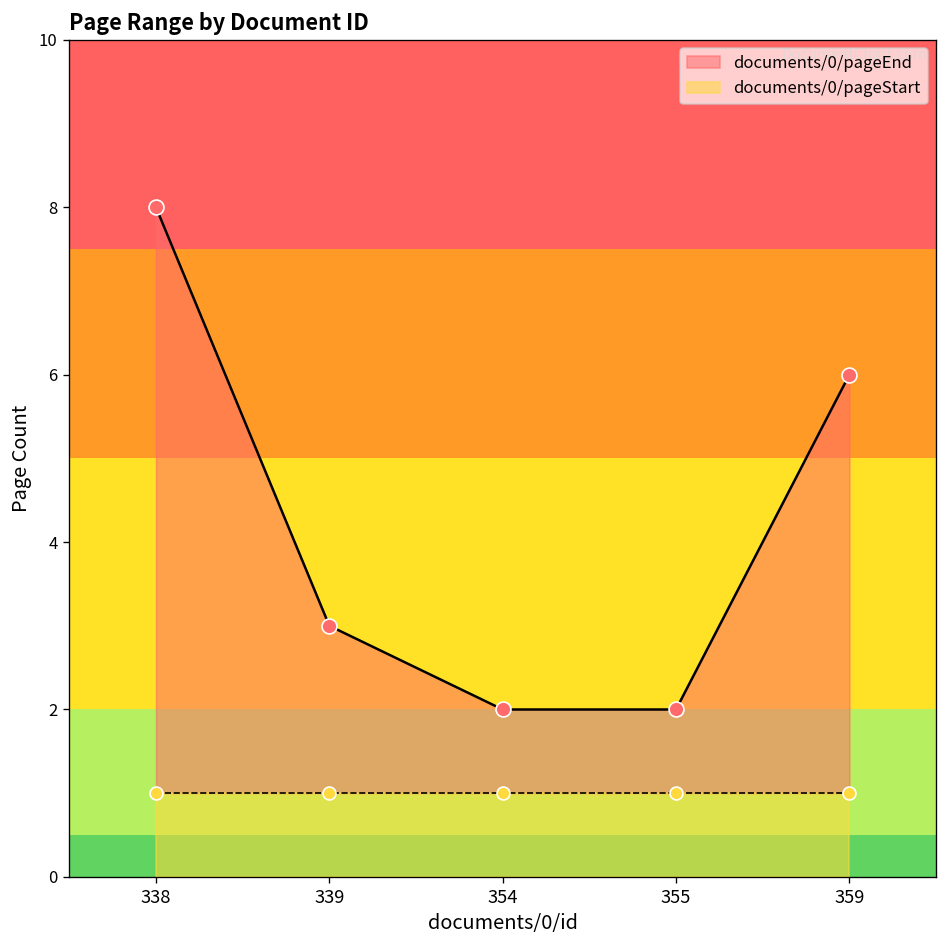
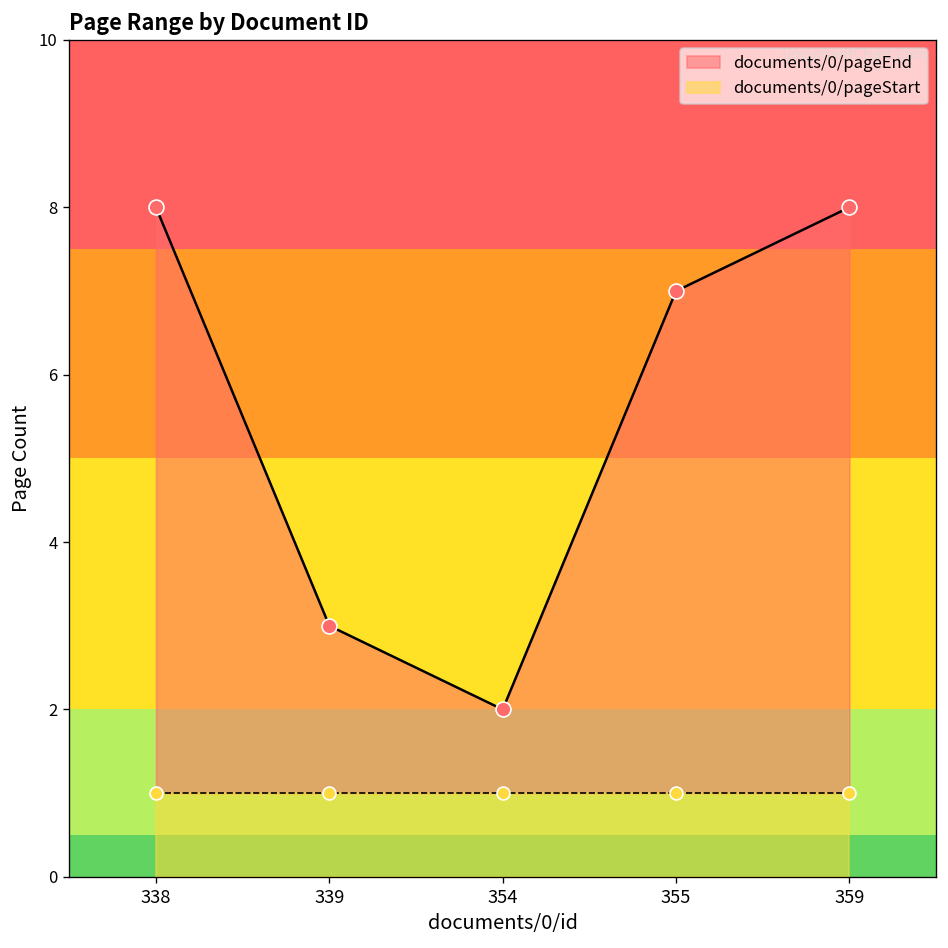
documents/0/pageEnd, 355: 2 -> 7
documents/0/pageEnd, 359: 6 -> 8
